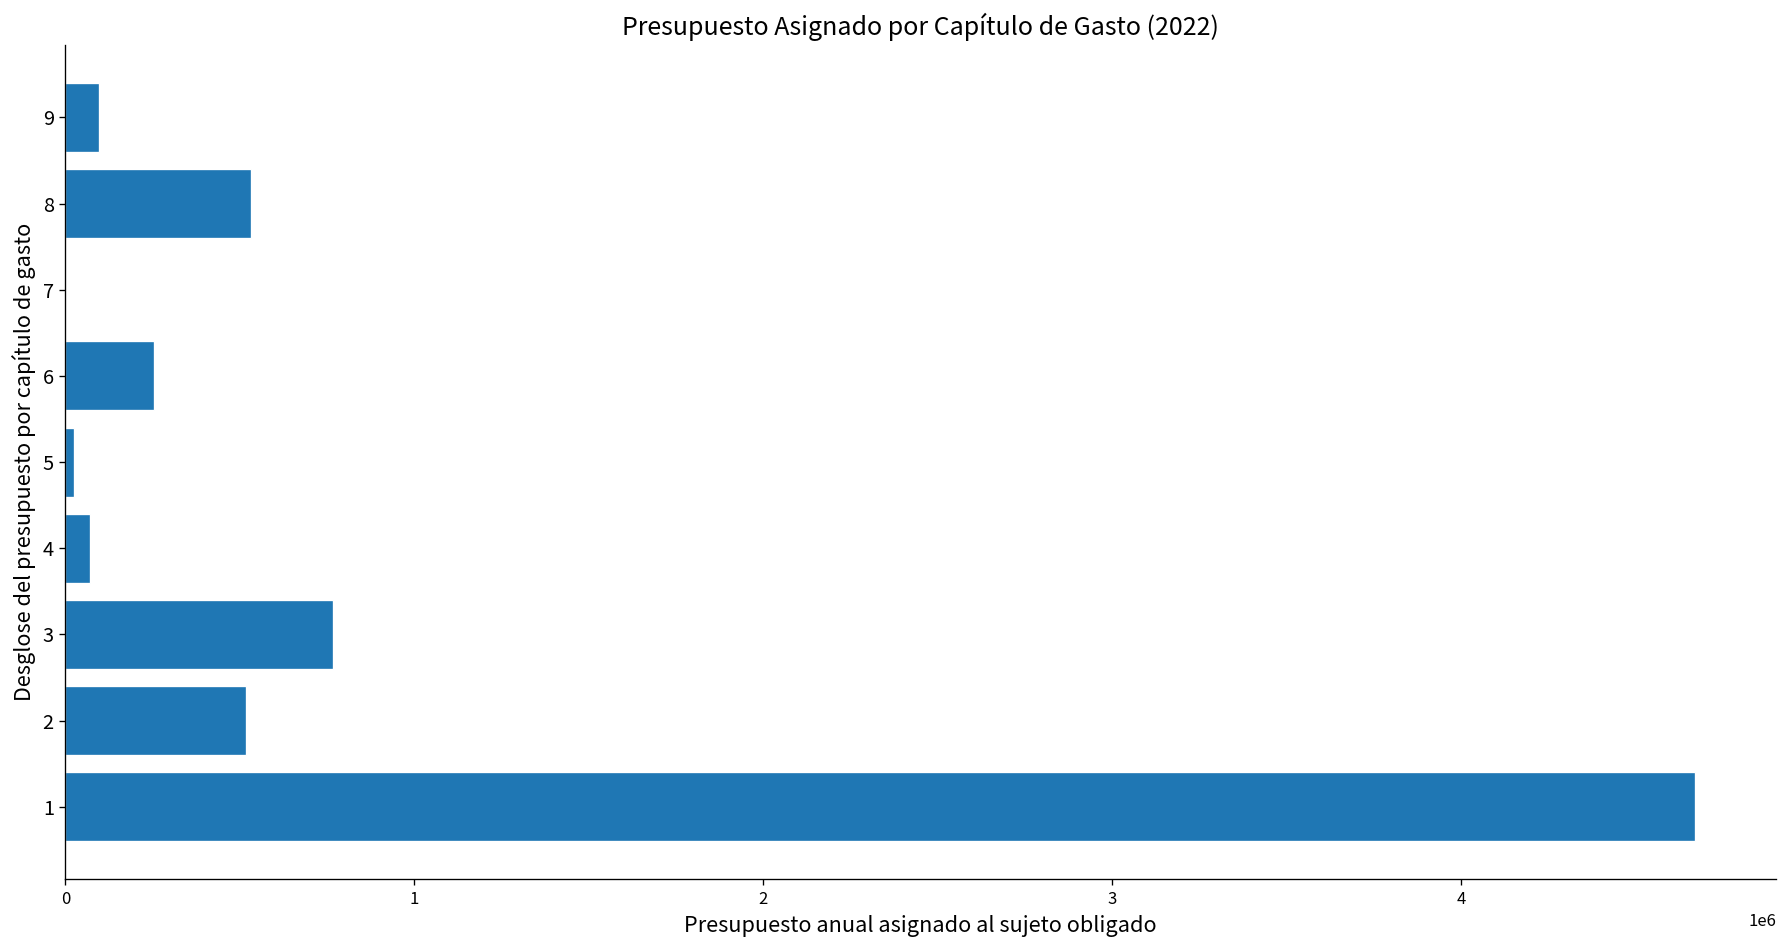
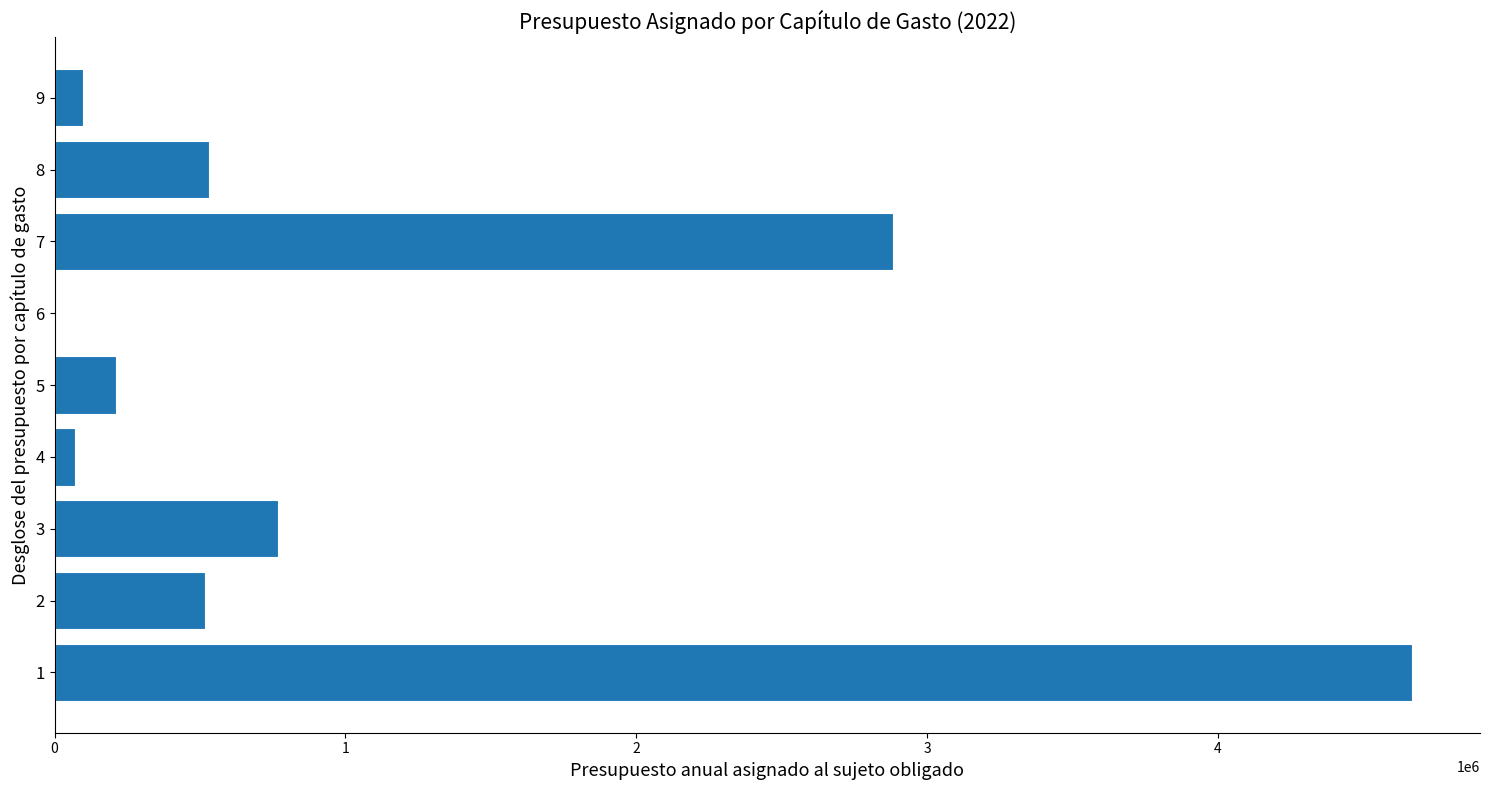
7: 0 -> 2880000
6: 250000 -> 0
5: 30000 -> 210000
